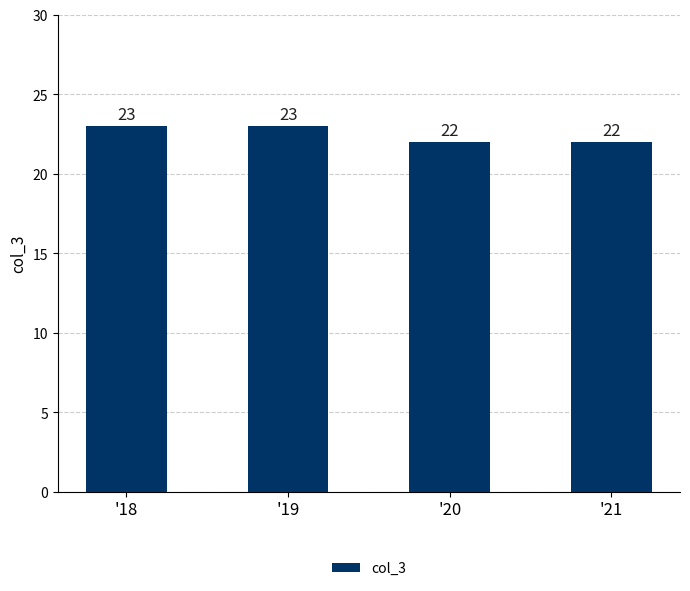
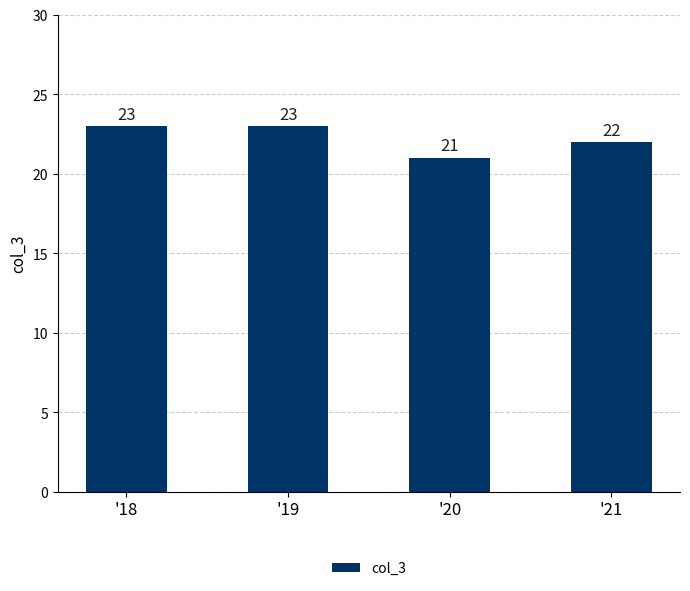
'20: 22 -> 21
